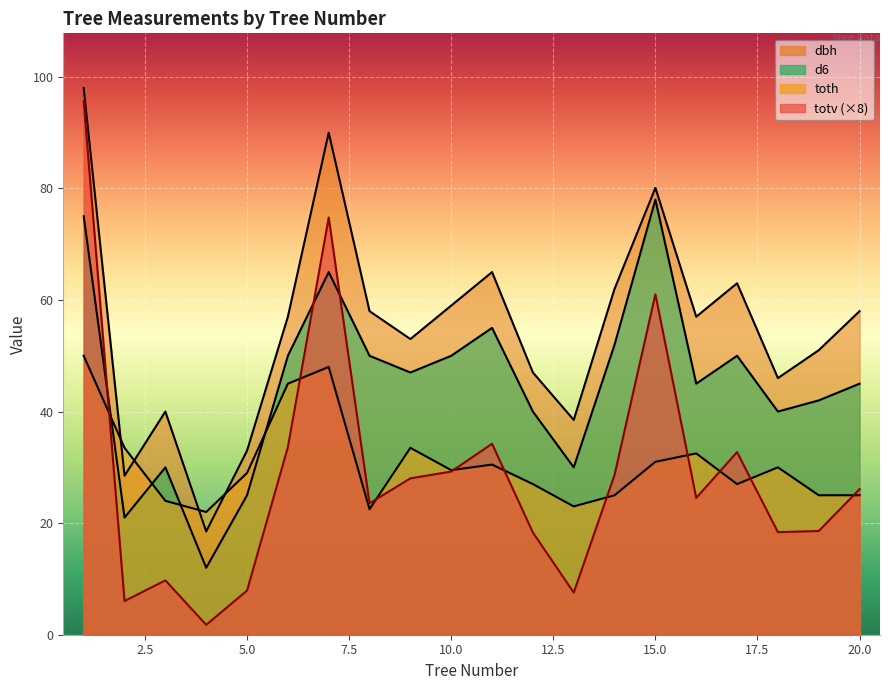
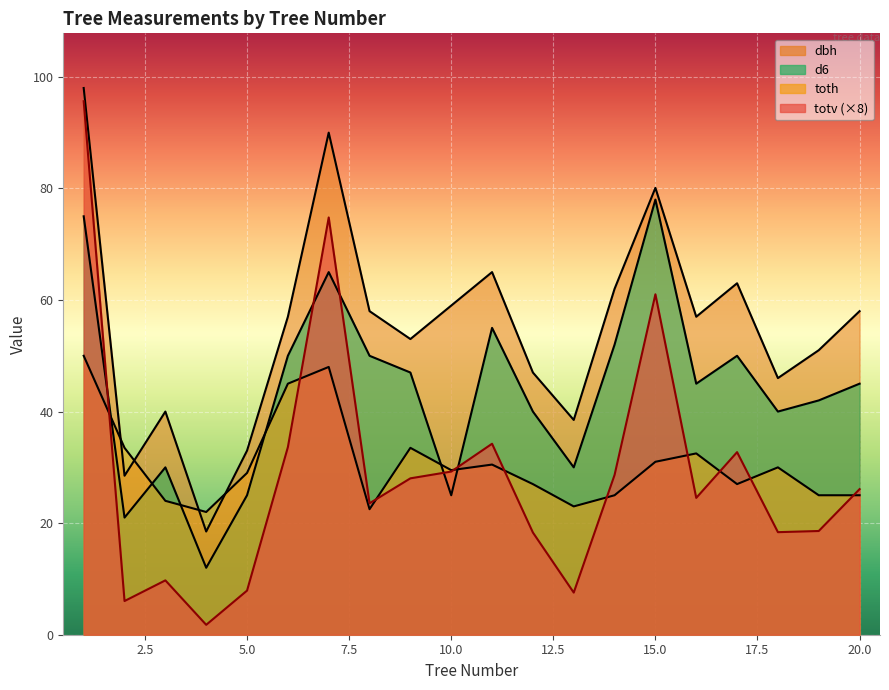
d6, 10.0: 50 -> 25
